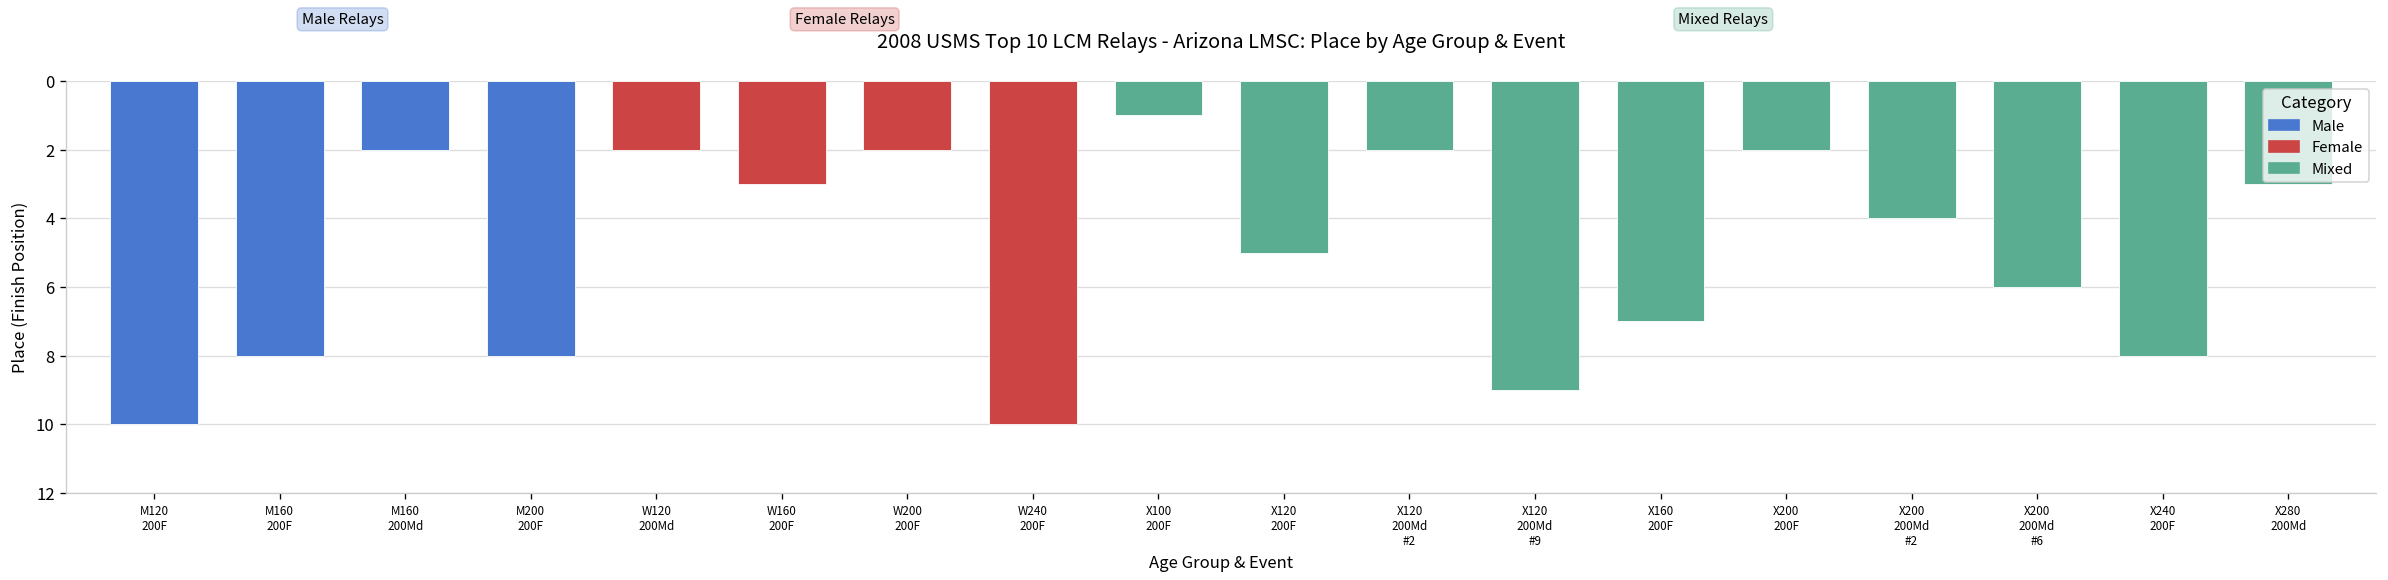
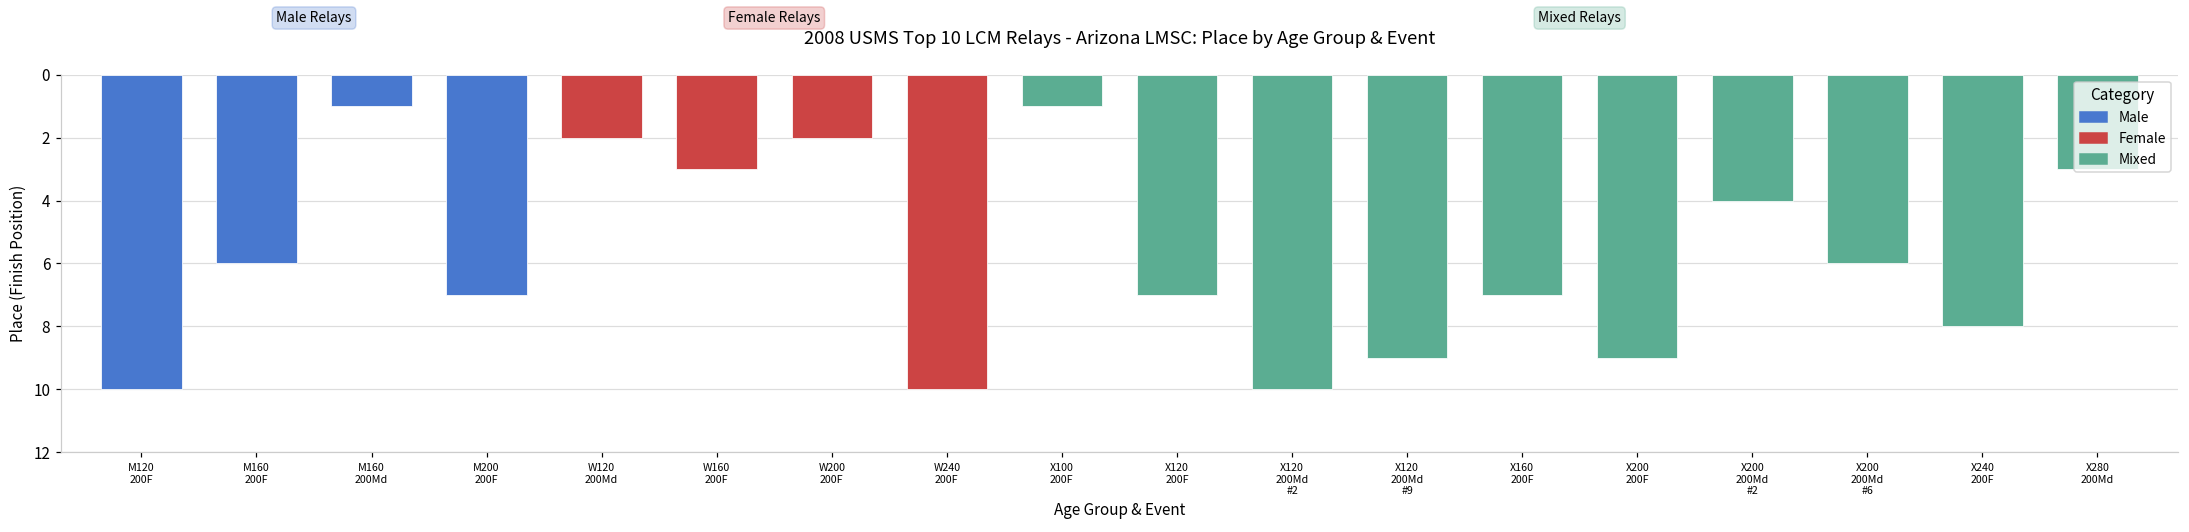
M160 200F: 8 -> 6
M160 200Md: 2 -> 1
M200 200F: 8 -> 7
X120 200F: 5 -> 7
X120 200Md #2: 2 -> 10
X200 200F: 2 -> 9
